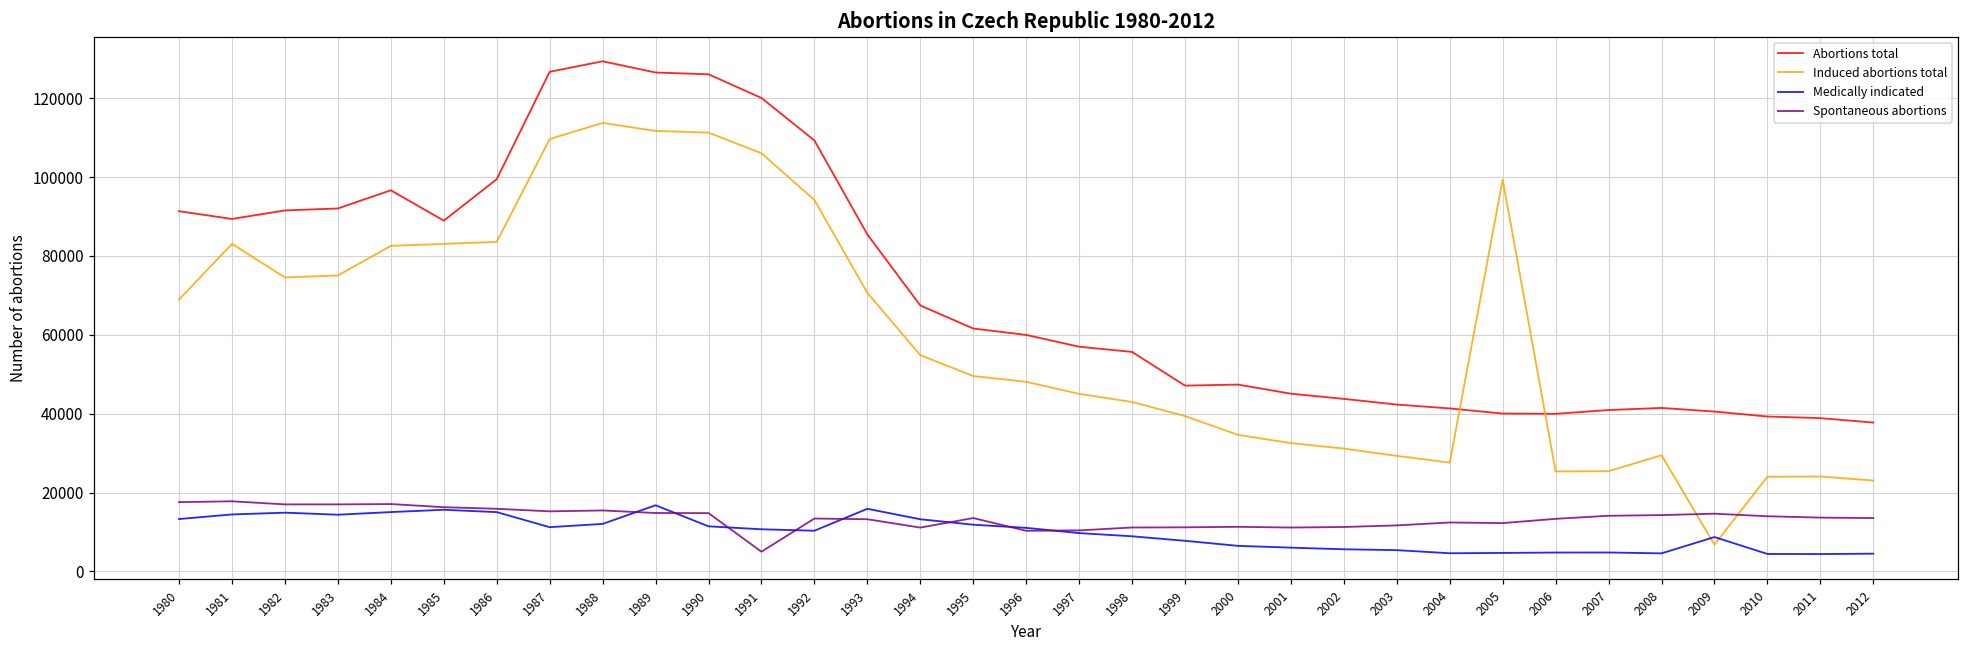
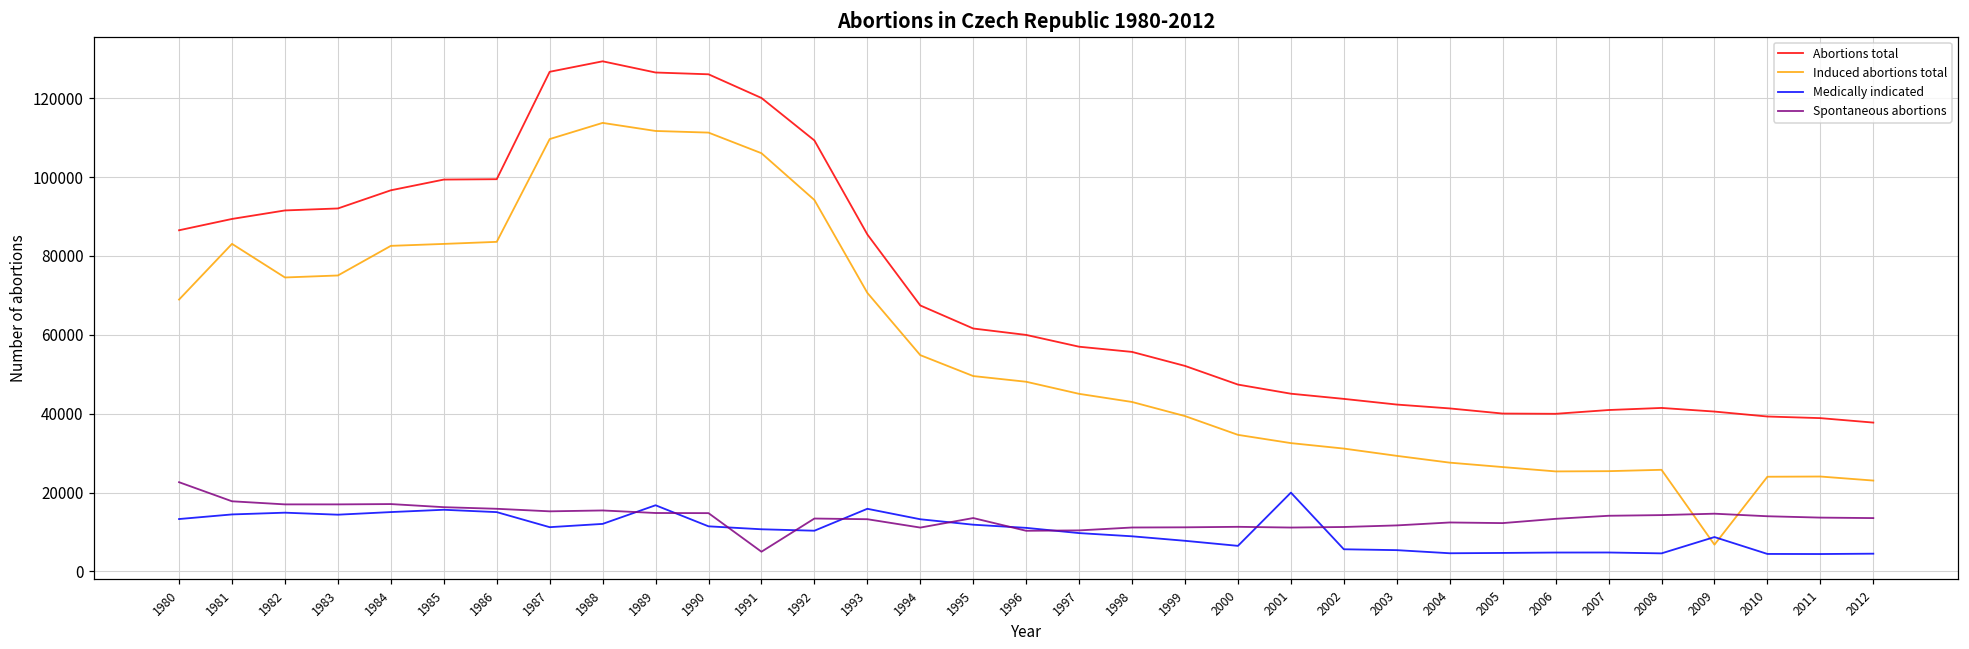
Abortions total, 1980: 91000 -> 87000
Spontaneous abortions, 1980: 18000 -> 23000
Abortions total, 1985: 89000 -> 99000
Abortions total, 1999: 47000 -> 52000
Medically indicated, 2001: 6000 -> 20000
Induced abortions total, 2005: 99000 -> 26000
Induced abortions total, 2008: 29000 -> 26000
